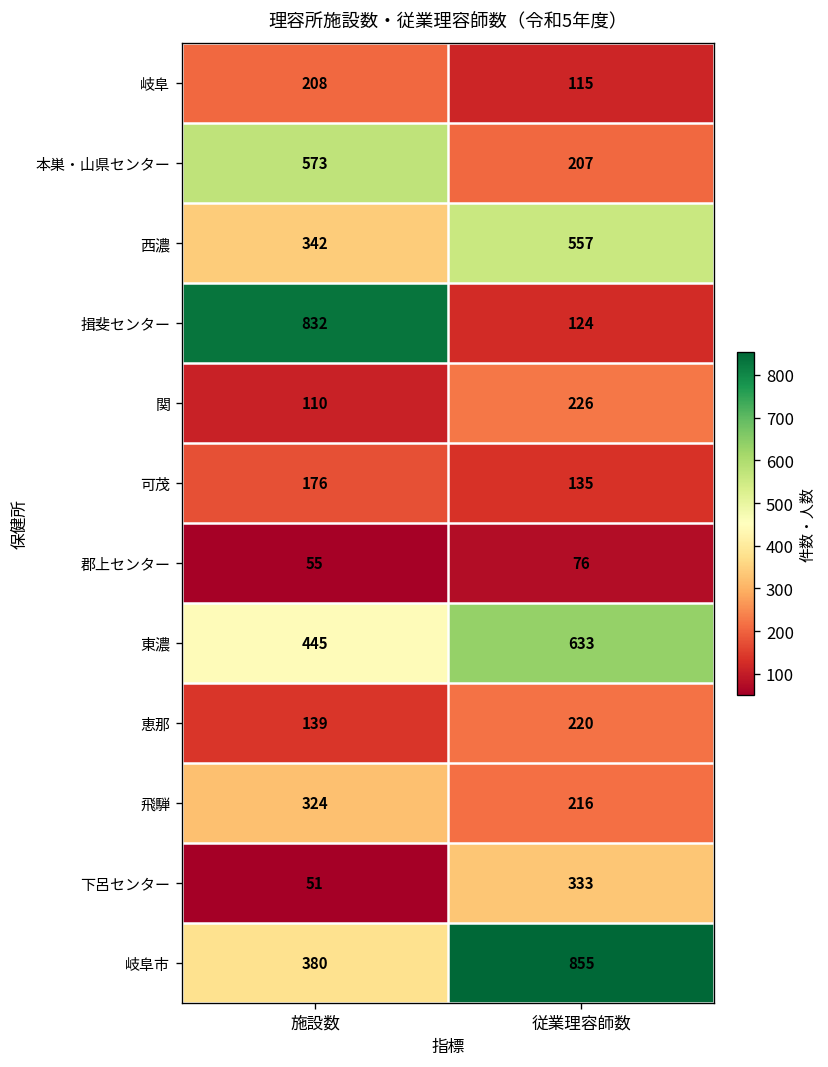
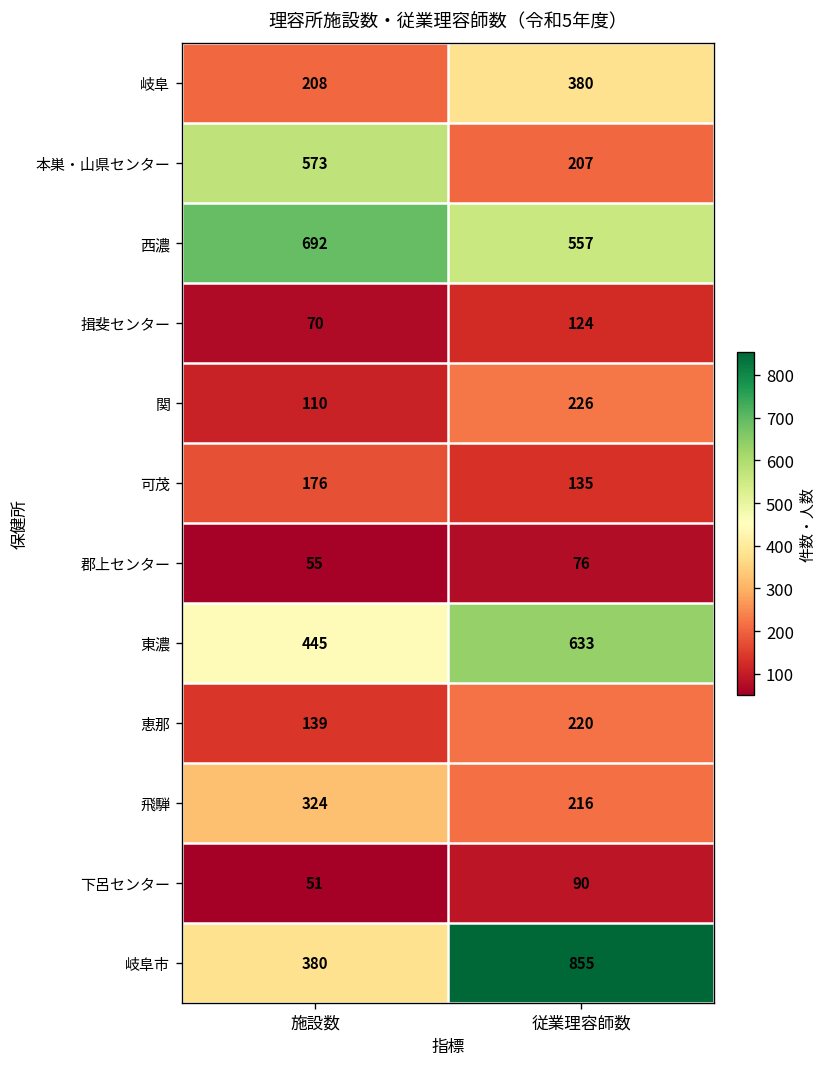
岐阜, 従業理容師数: 115 -> 380
西濃, 施設数: 342 -> 692
揖斐センター, 施設数: 832 -> 70
下呂センター, 従業理容師数: 333 -> 90
